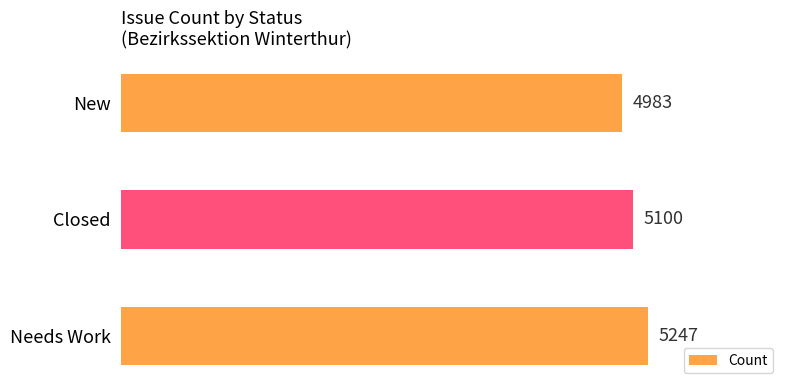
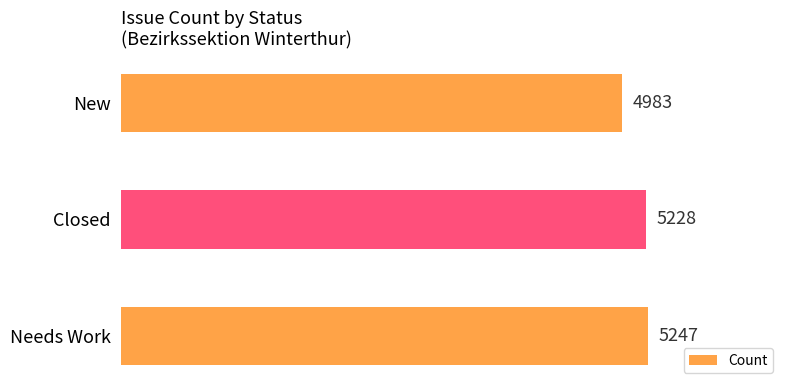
Closed: 5100 -> 5228
